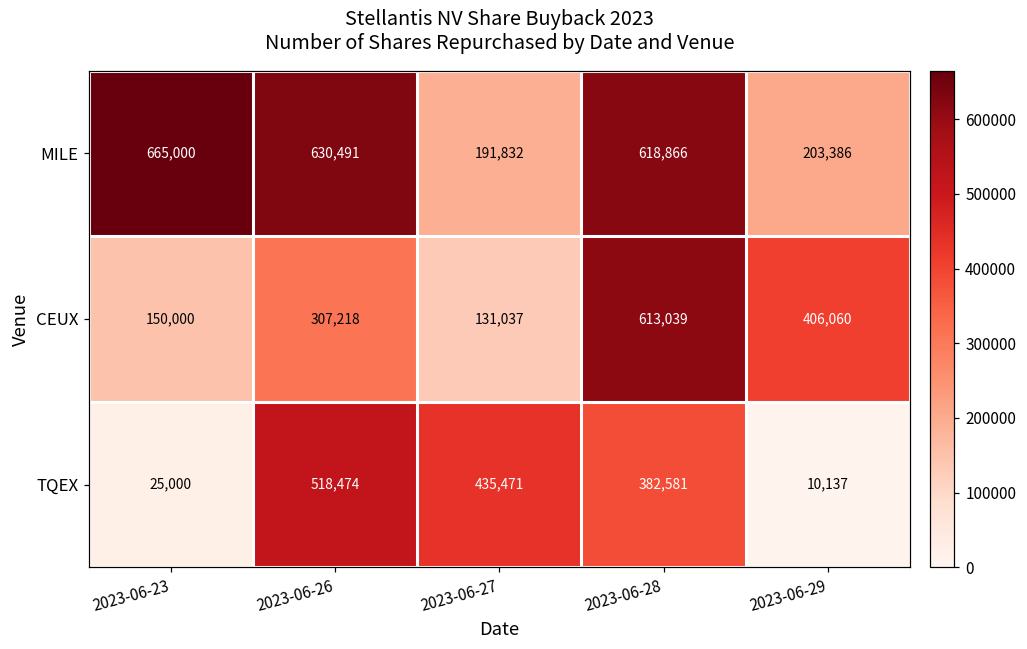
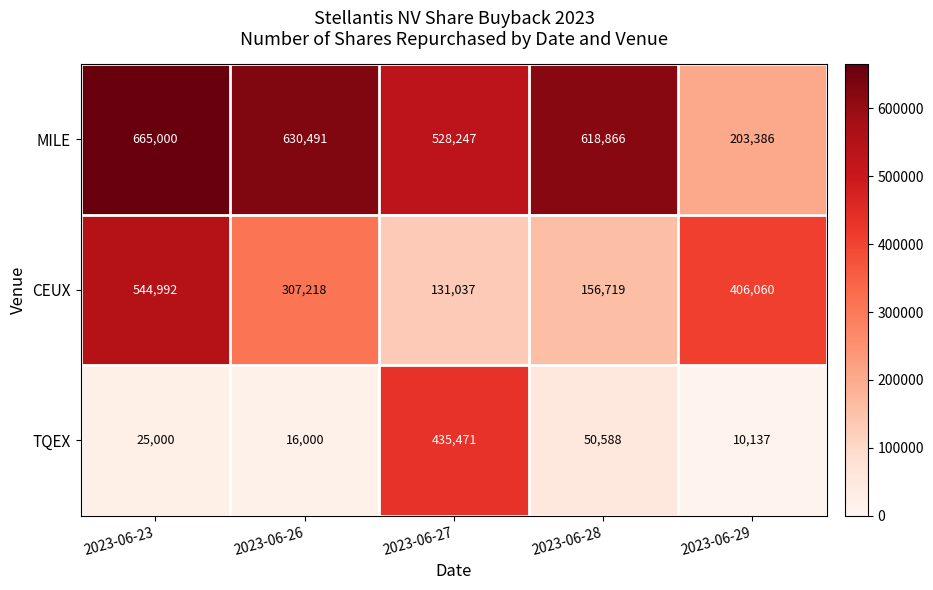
MILE, 2023-06-27: 191,832 -> 528,247
CEUX, 2023-06-23: 150,000 -> 544,992
CEUX, 2023-06-28: 613,039 -> 156,719
TQEX, 2023-06-26: 518,474 -> 16,000
TQEX, 2023-06-28: 382,581 -> 50,588
